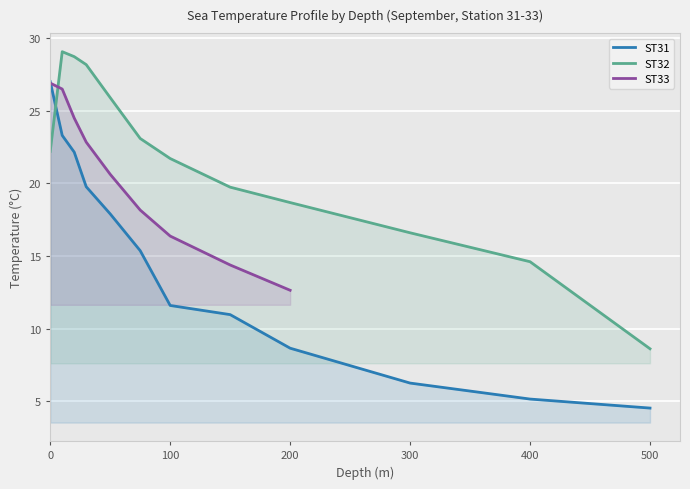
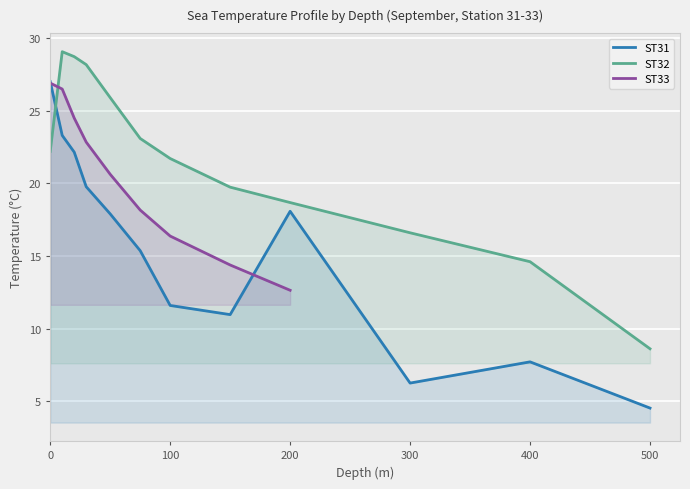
ST31, 200: 8.7 -> 18.1
ST31, 400: 5.2 -> 7.7
